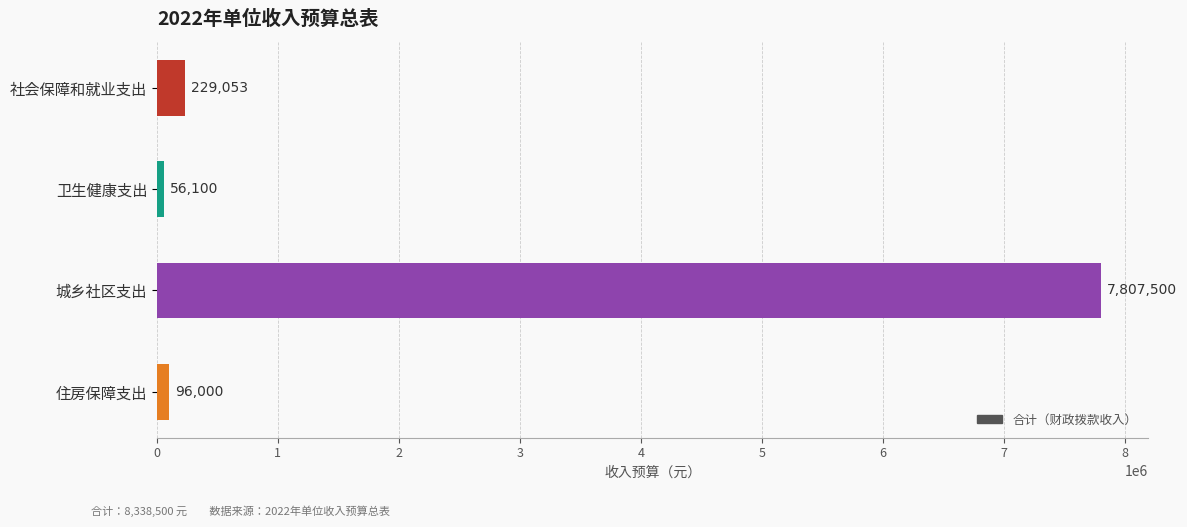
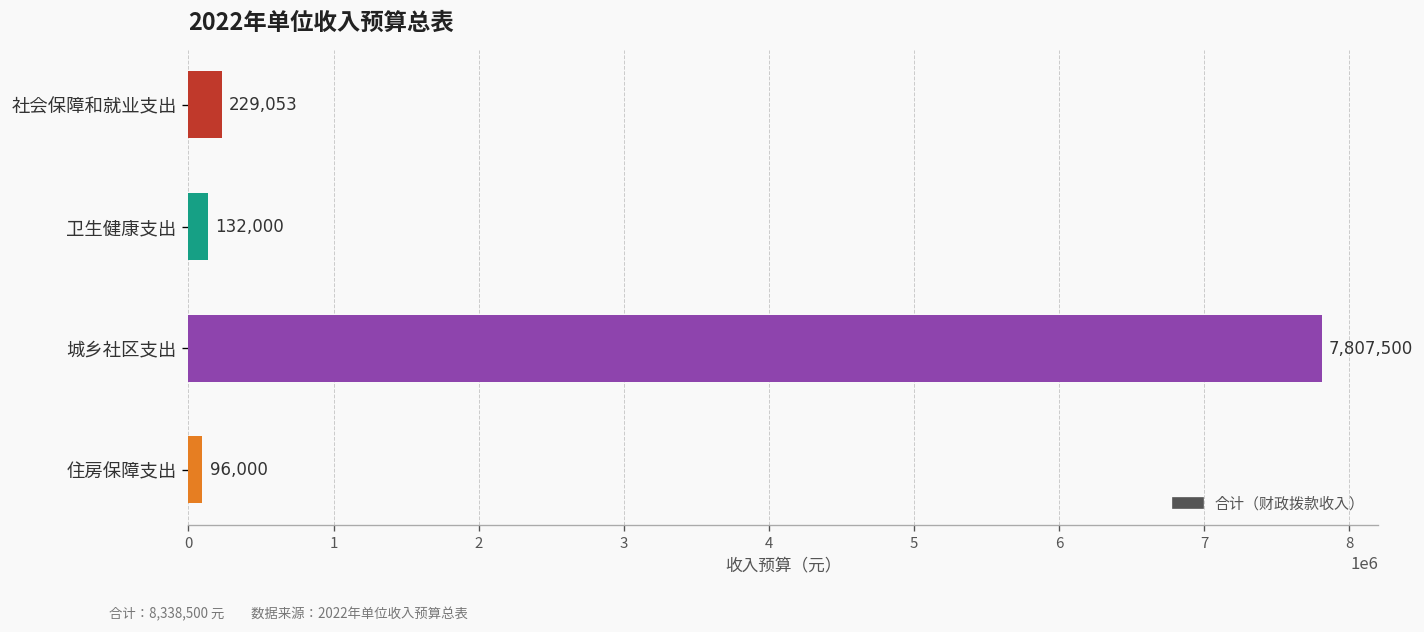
卫生健康支出: 56,100 -> 132,000
